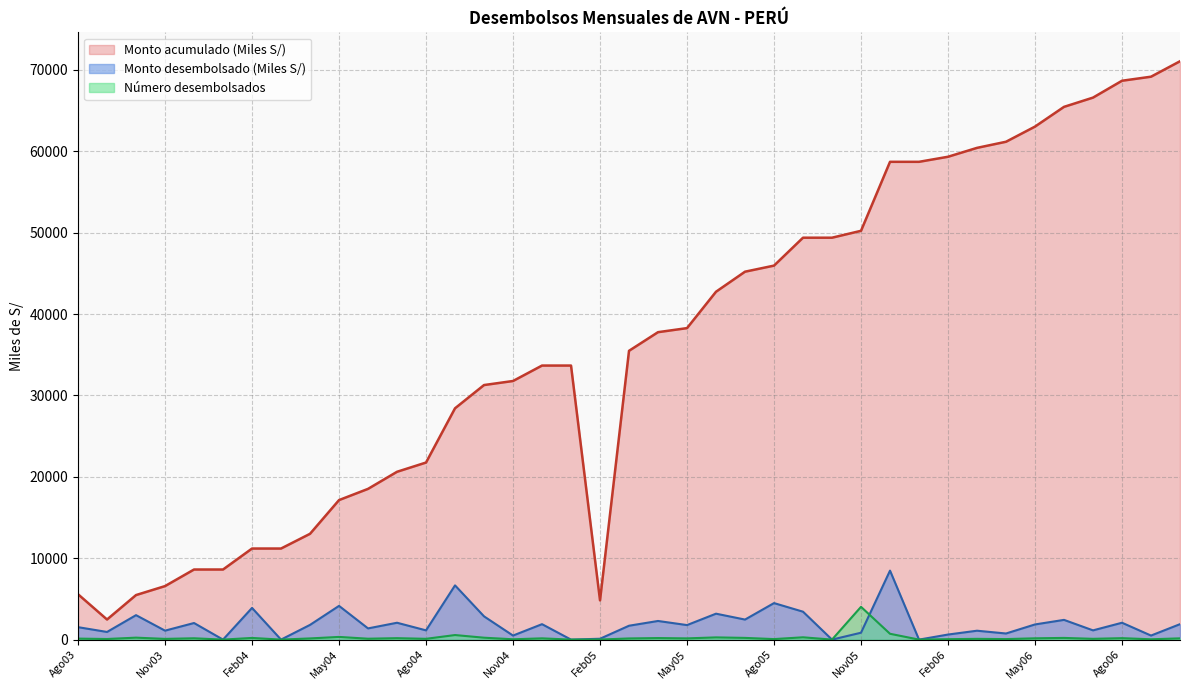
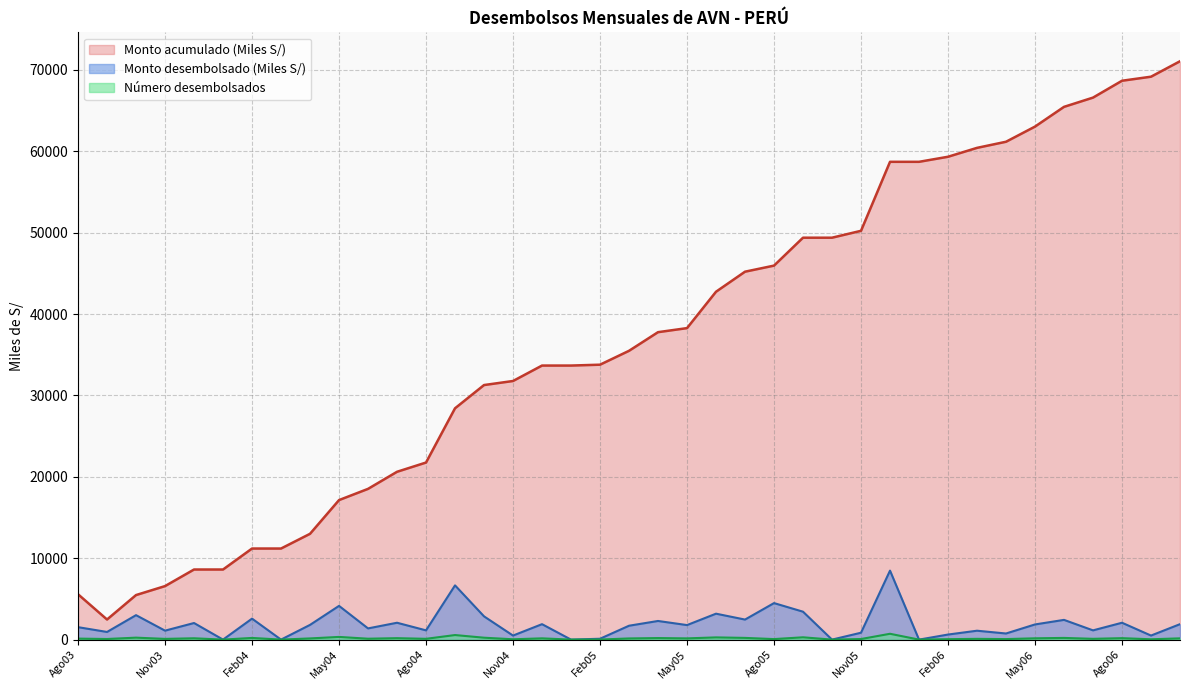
Monto desembolsado (Miles S/), Feb04: 4000 -> 3000
Monto acumulado (Miles S/), Feb05: 5000 -> 34000
Número desembolsados, Nov05: 4000 -> 0
